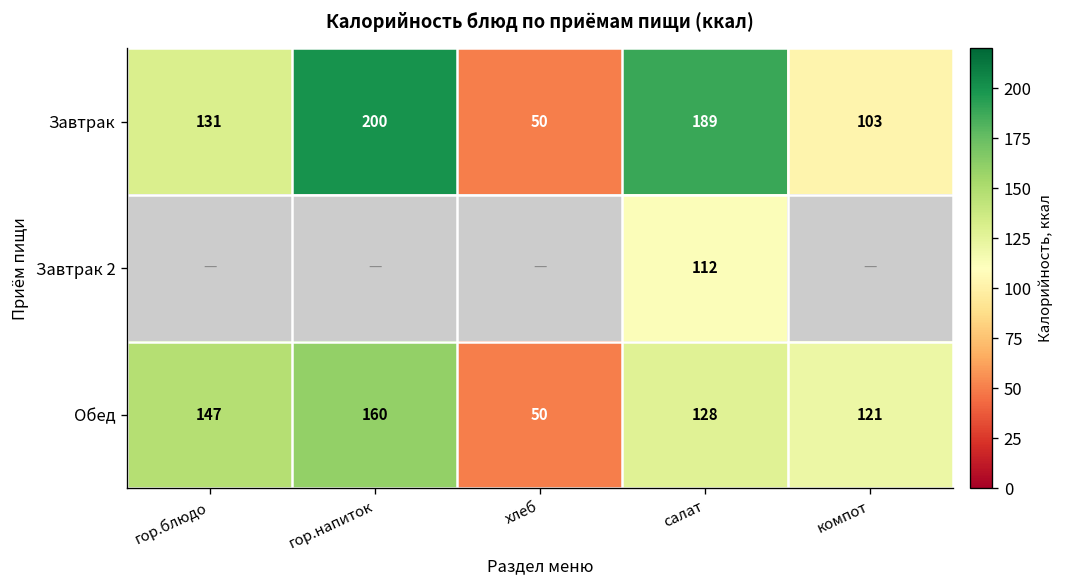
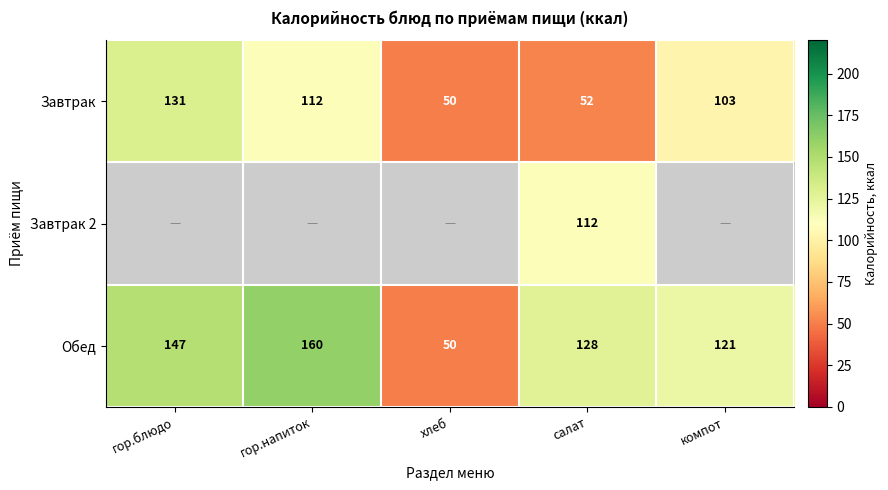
Завтрак, гор.напиток: 200 -> 112
Завтрак, салат: 189 -> 52
